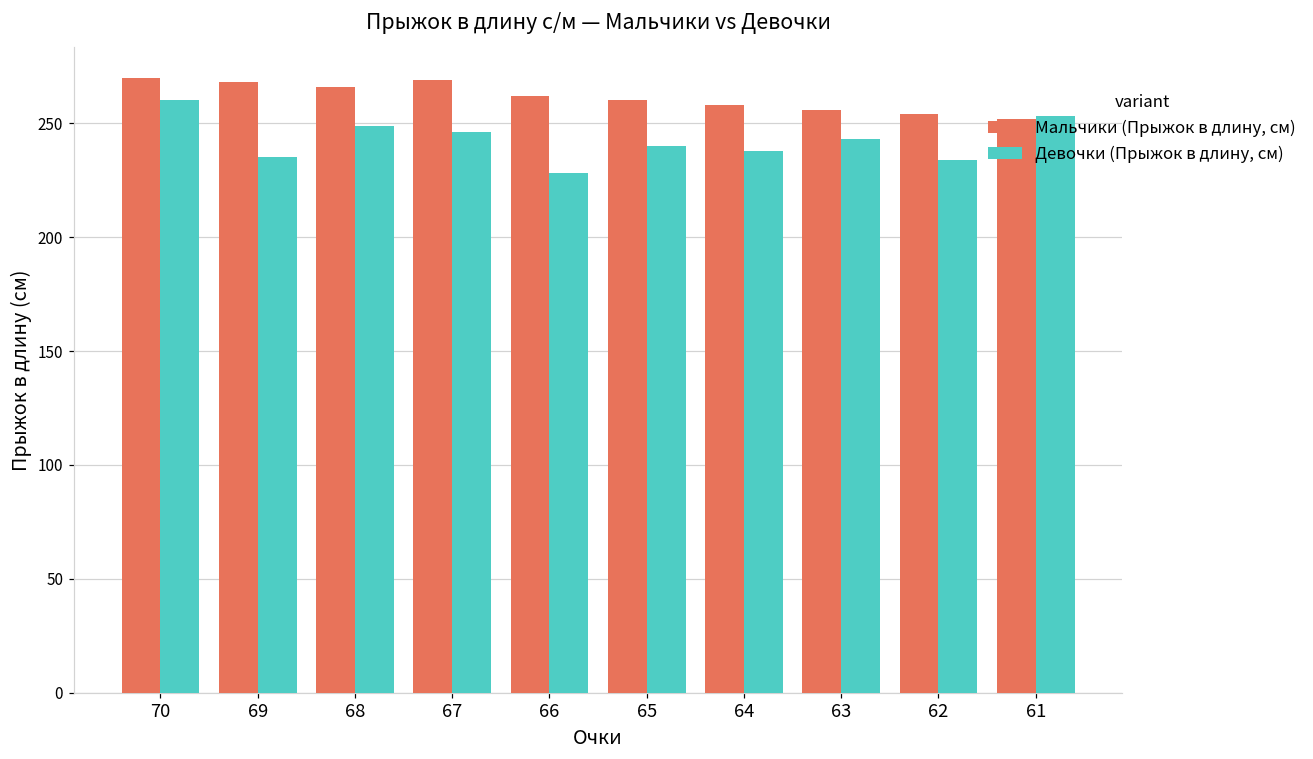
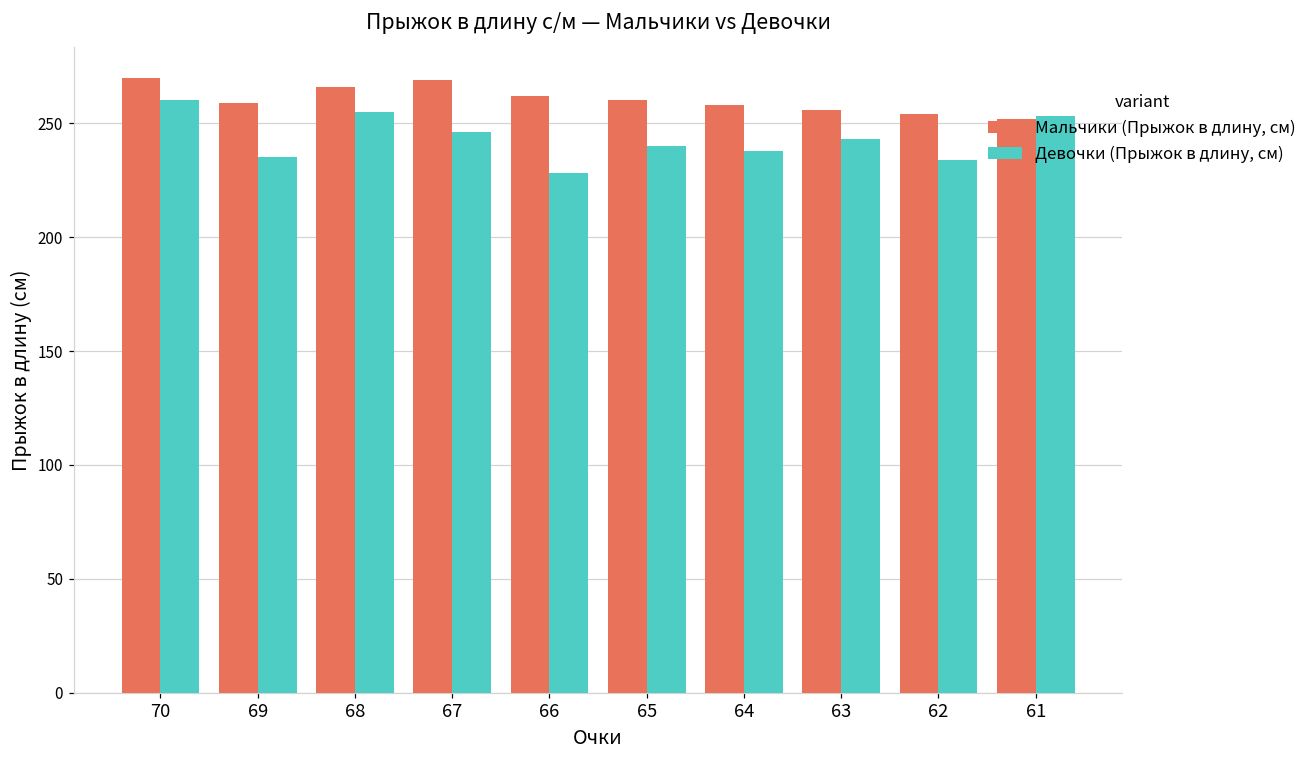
Мальчики (Прыжок в длину, см), 69: 268 -> 259
Девочки (Прыжок в длину, см), 68: 249 -> 255
